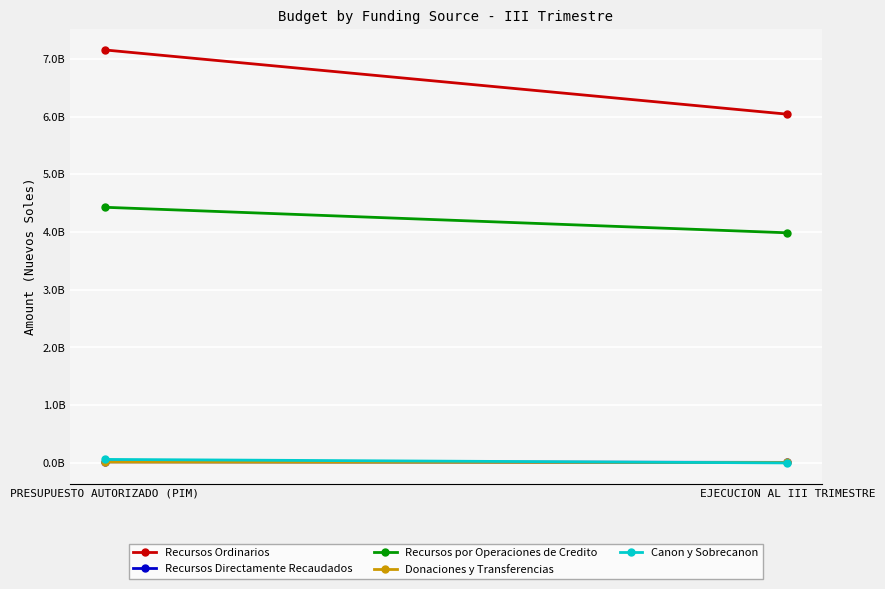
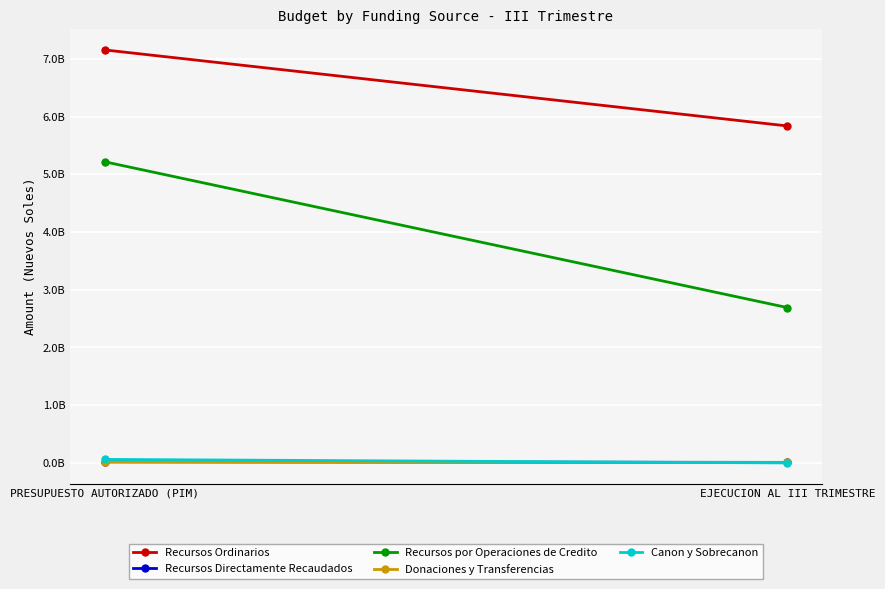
Recursos por Operaciones de Credito, PRESUPUESTO AUTORIZADO (PIM): 4400000000 -> 5200000000
Recursos Ordinarios, EJECUCION AL III TRIMESTRE: 6000000000 -> 5800000000
Recursos por Operaciones de Credito, EJECUCION AL III TRIMESTRE: 4000000000 -> 2700000000
